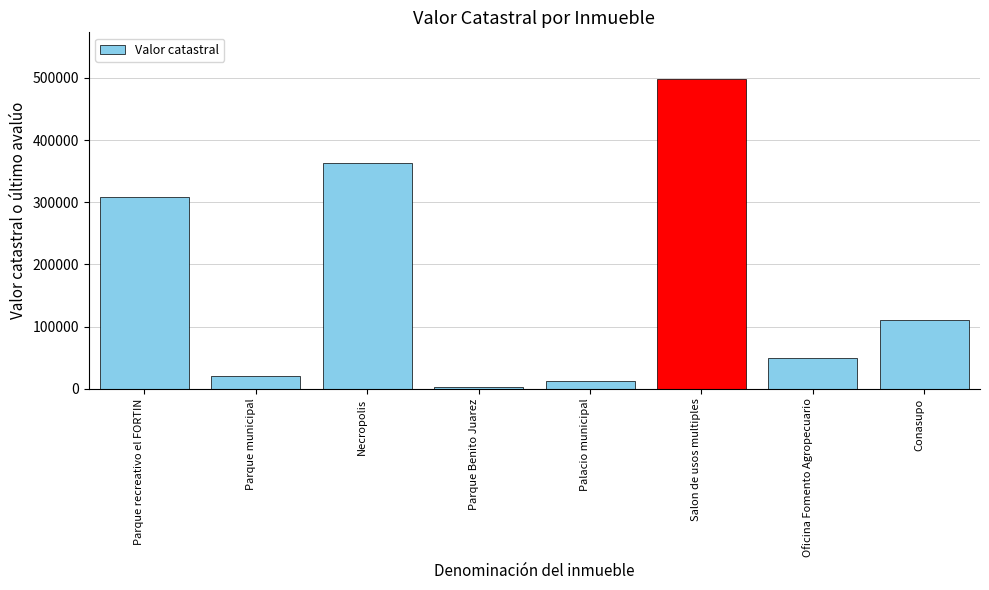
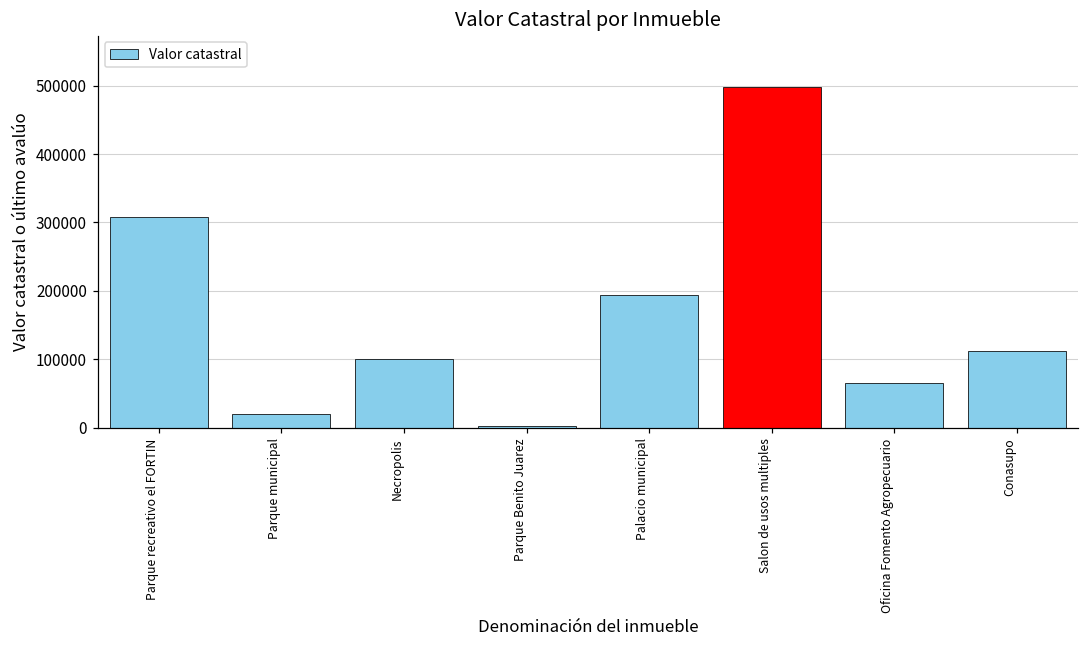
Necropolis: 360000 -> 100000
Palacio municipal: 10000 -> 190000
Oficina Fomento Agropecuario: 50000 -> 60000
